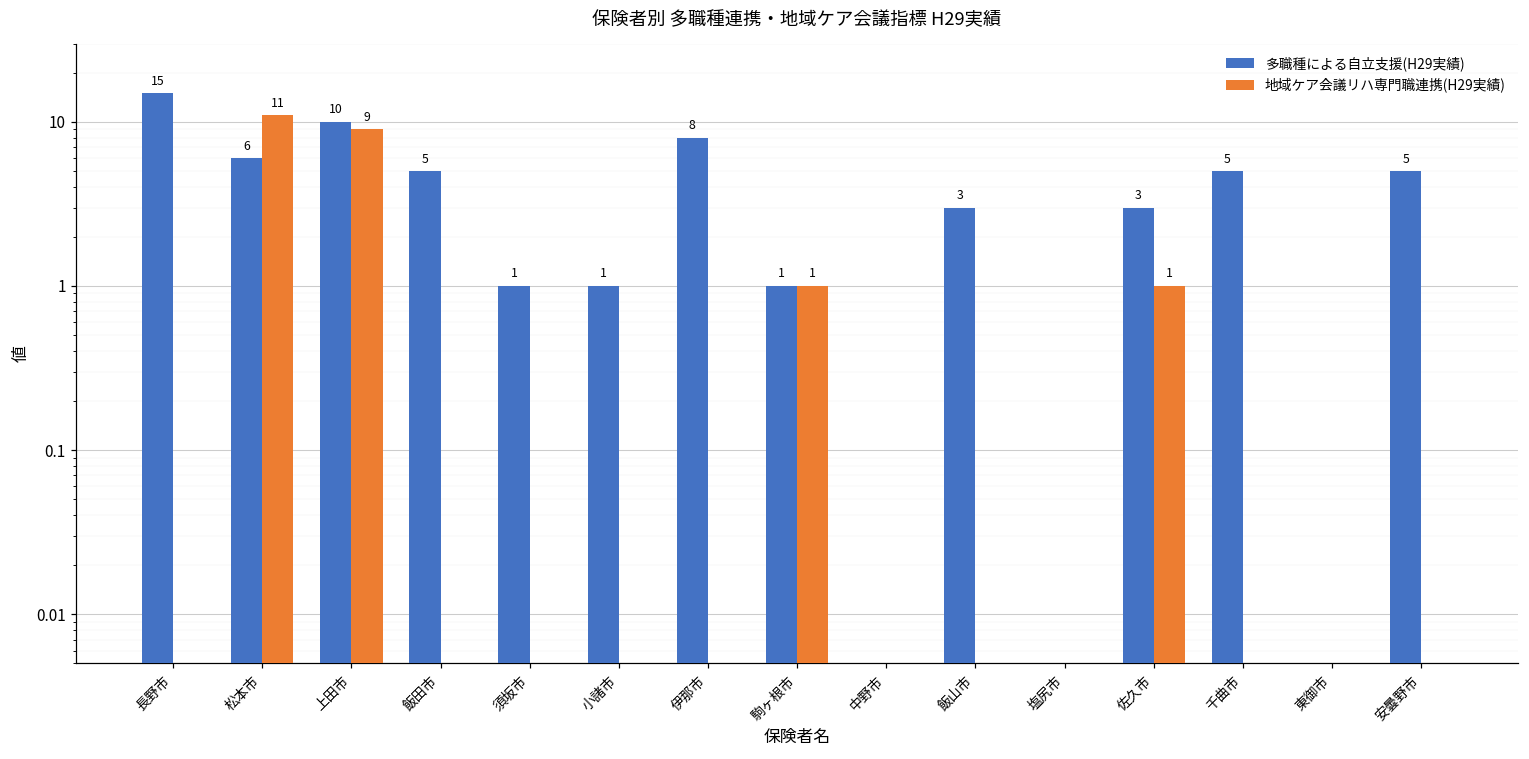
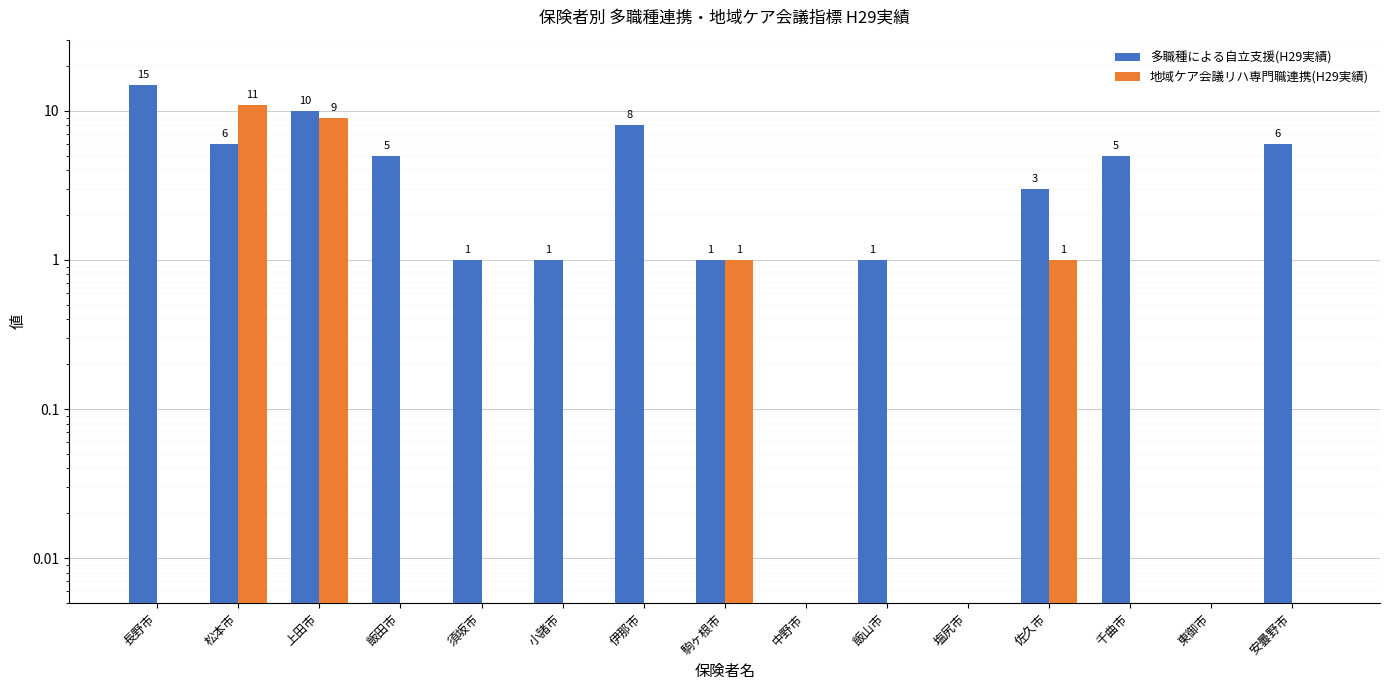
多職種による自立支援(H29実績), 飯山市: 3 -> 1
多職種による自立支援(H29実績), 安曇野市: 5 -> 6
